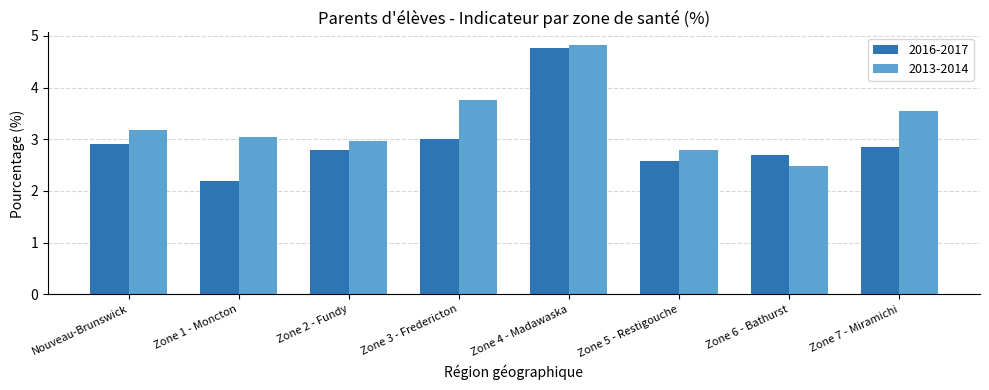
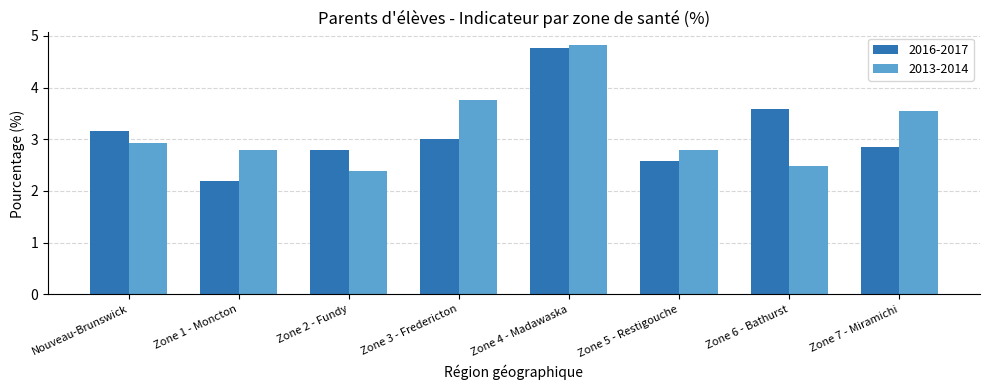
2016-2017, Nouveau-Brunswick: 2.9 -> 3.2
2013-2014, Nouveau-Brunswick: 3.2 -> 2.9
2013-2014, Zone 1 - Moncton: 3.0 -> 2.8
2013-2014, Zone 2 - Fundy: 3.0 -> 2.4
2016-2017, Zone 6 - Bathurst: 2.7 -> 3.6
